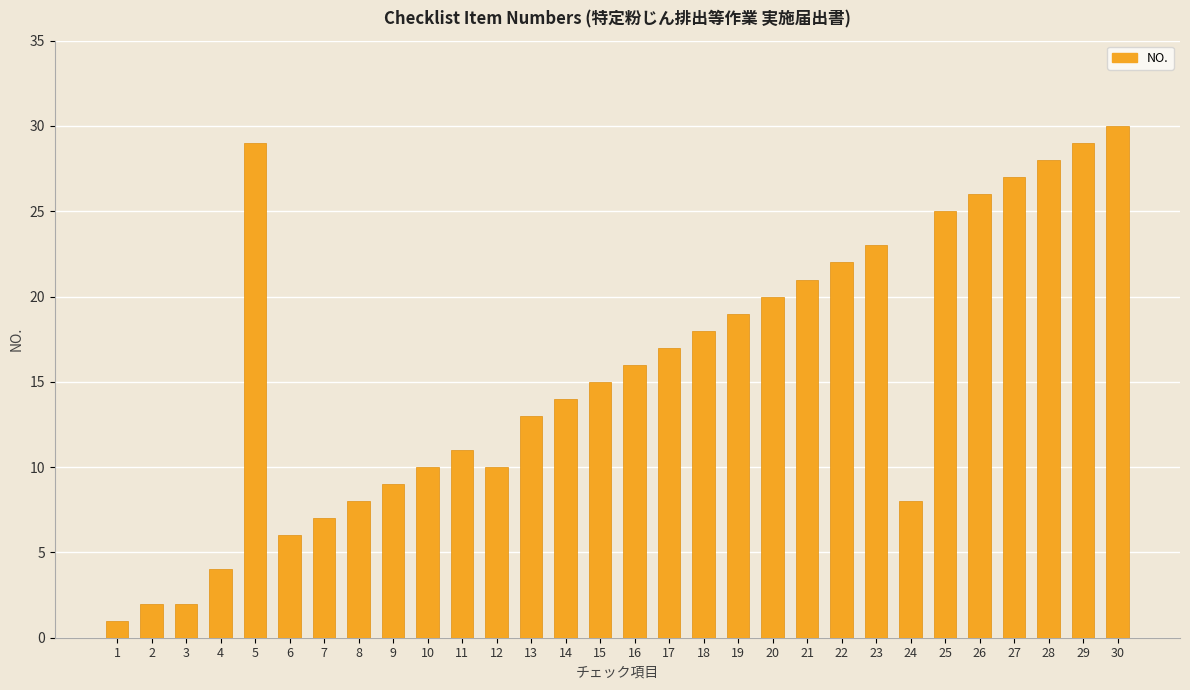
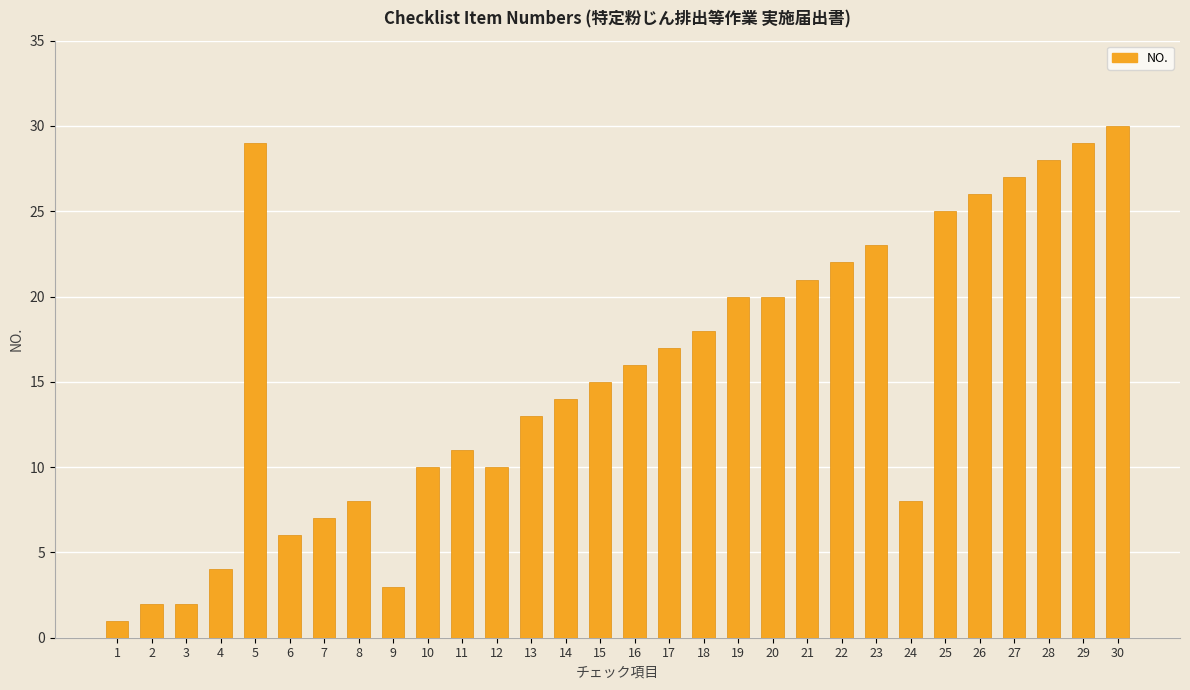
9: 9 -> 3
19: 19 -> 20
